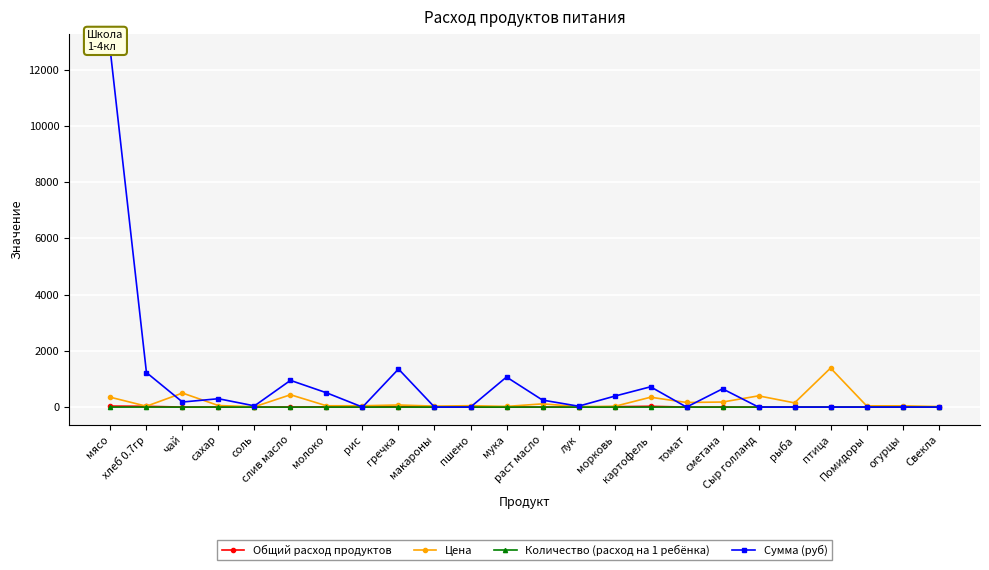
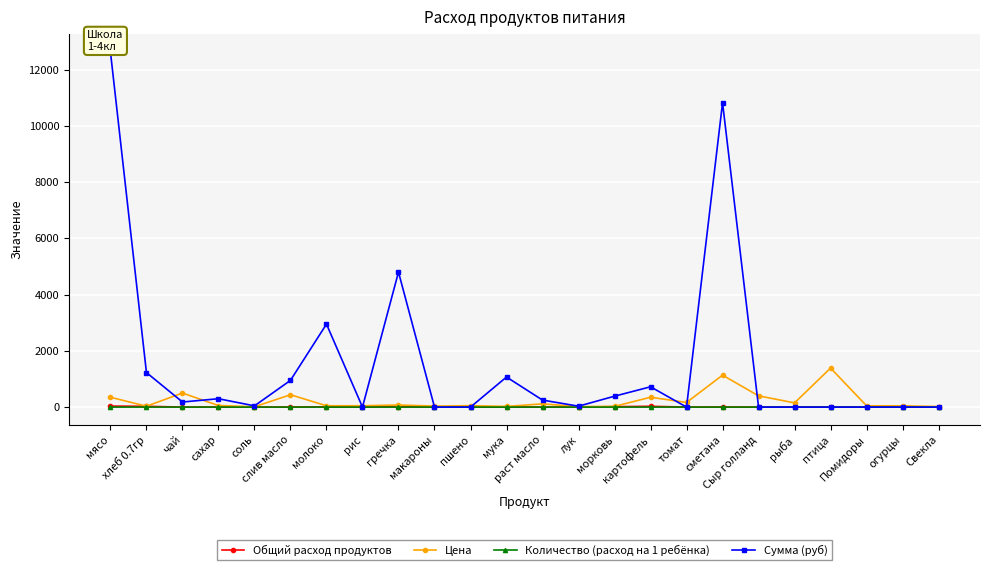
Сумма (руб), молоко: 500 -> 3000
Сумма (руб), гречка: 1400 -> 4800
Цена, сметана: 200 -> 1100
Сумма (руб), сметана: 600 -> 10800
